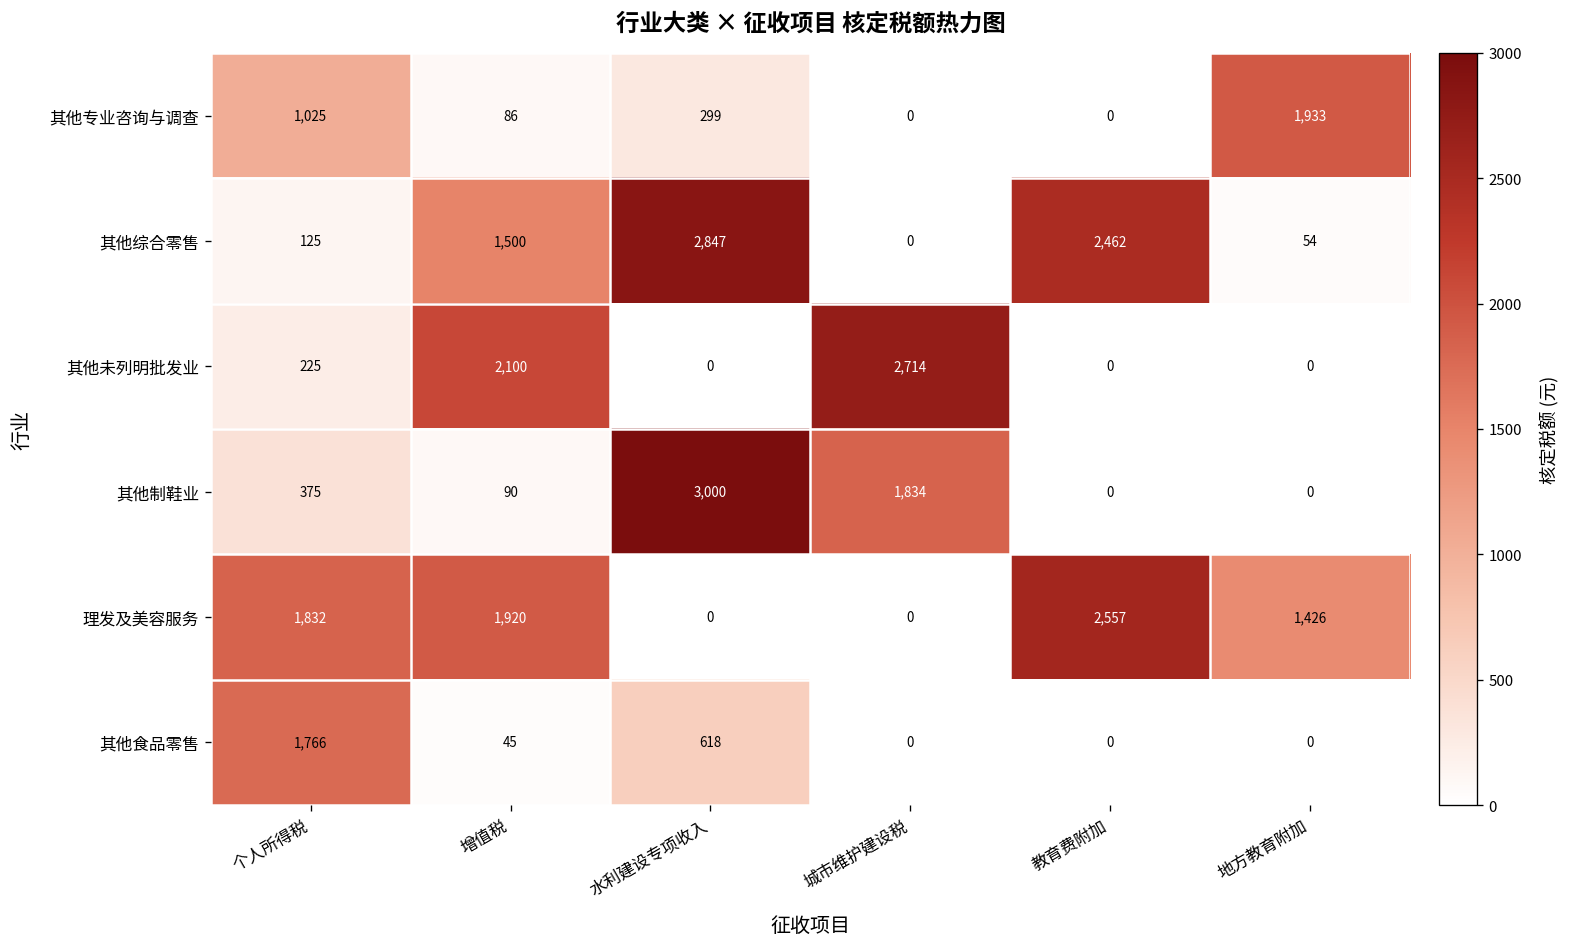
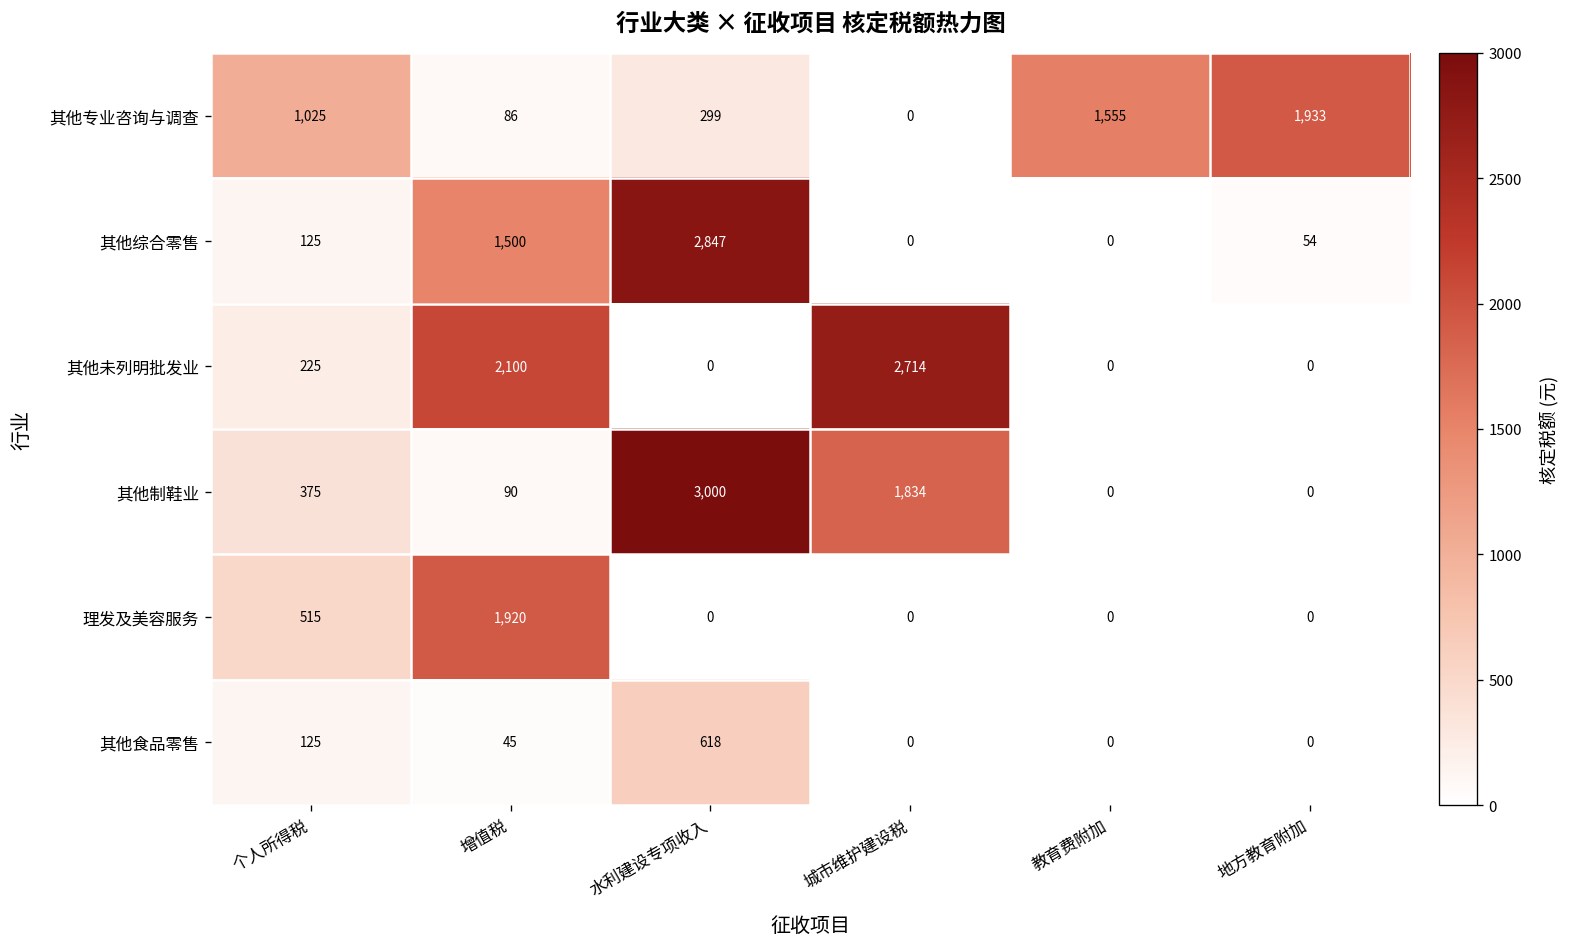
其他专业咨询与调查, 教育费附加: 0 -> 1,555
其他综合零售, 教育费附加: 2,462 -> 0
理发及美容服务, 个人所得税: 1,832 -> 515
理发及美容服务, 教育费附加: 2,557 -> 0
理发及美容服务, 地方教育附加: 1,426 -> 0
其他食品零售, 个人所得税: 1,766 -> 125
